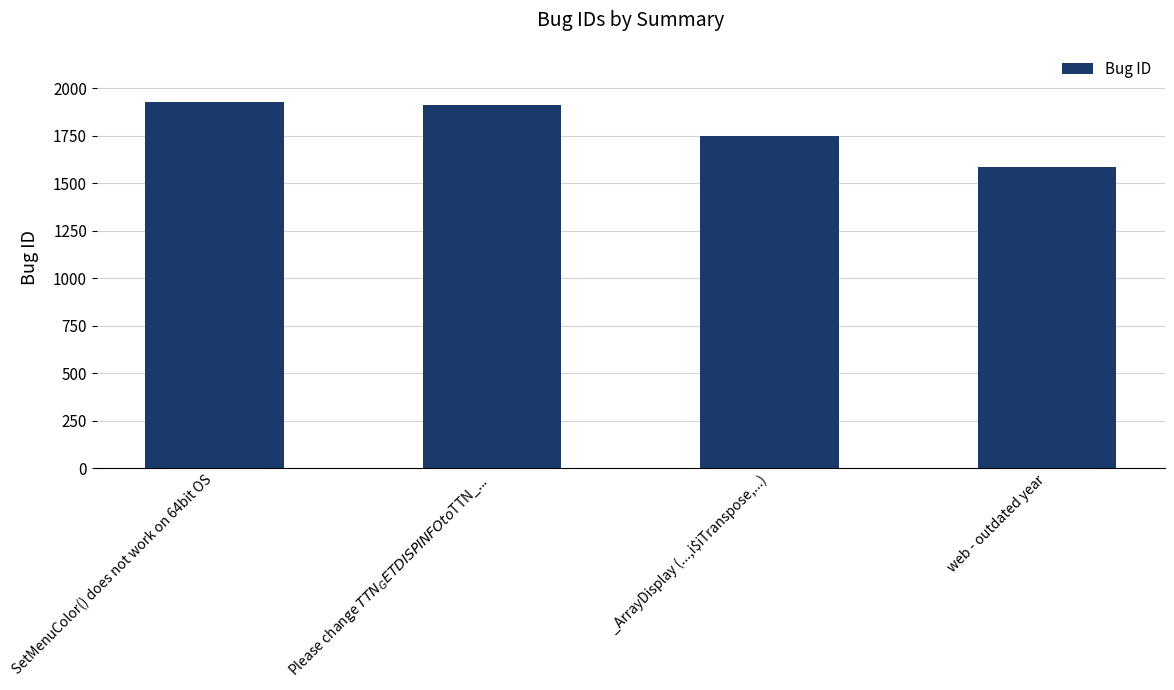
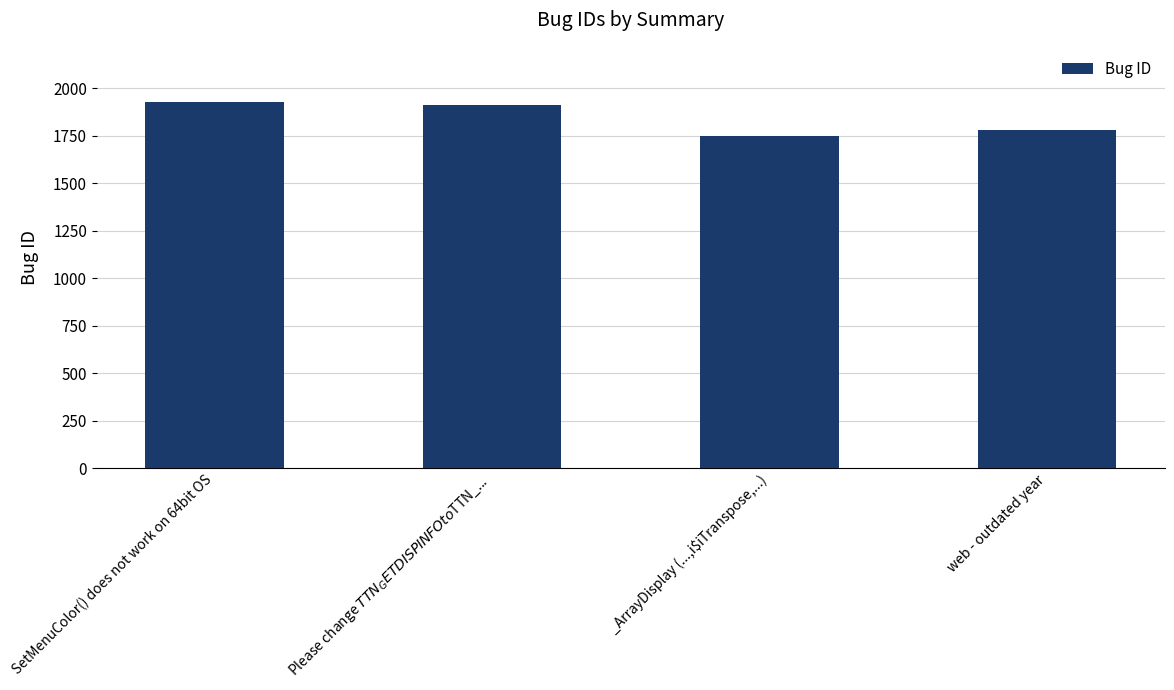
web - outdated year: 1580 -> 1780
